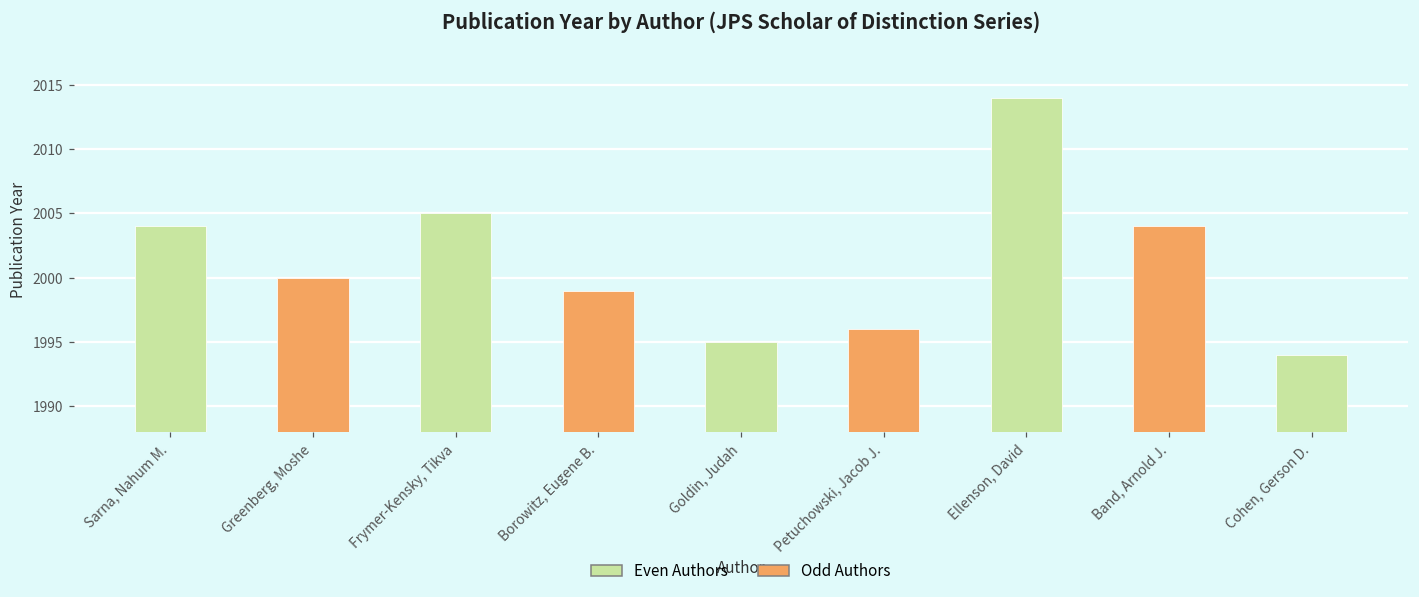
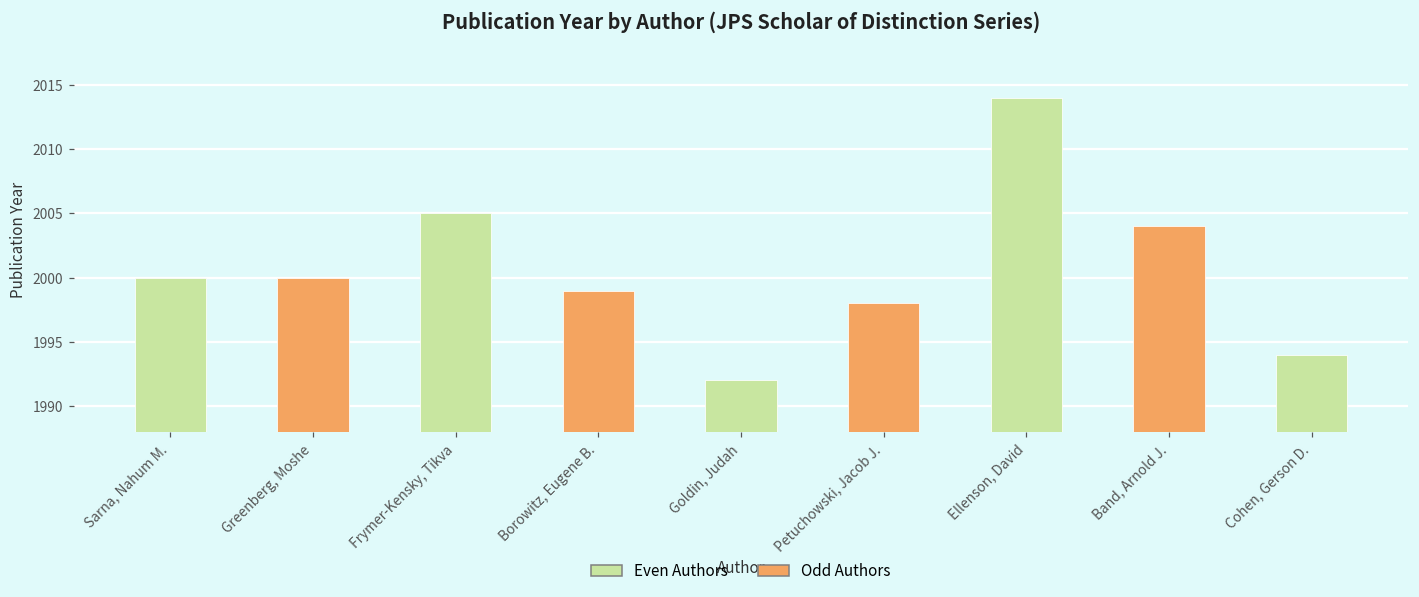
Sarna, Nahum M.: 2004 -> 2000
Goldin, Judah: 1995 -> 1992
Petuchowski, Jacob J.: 1996 -> 1998
